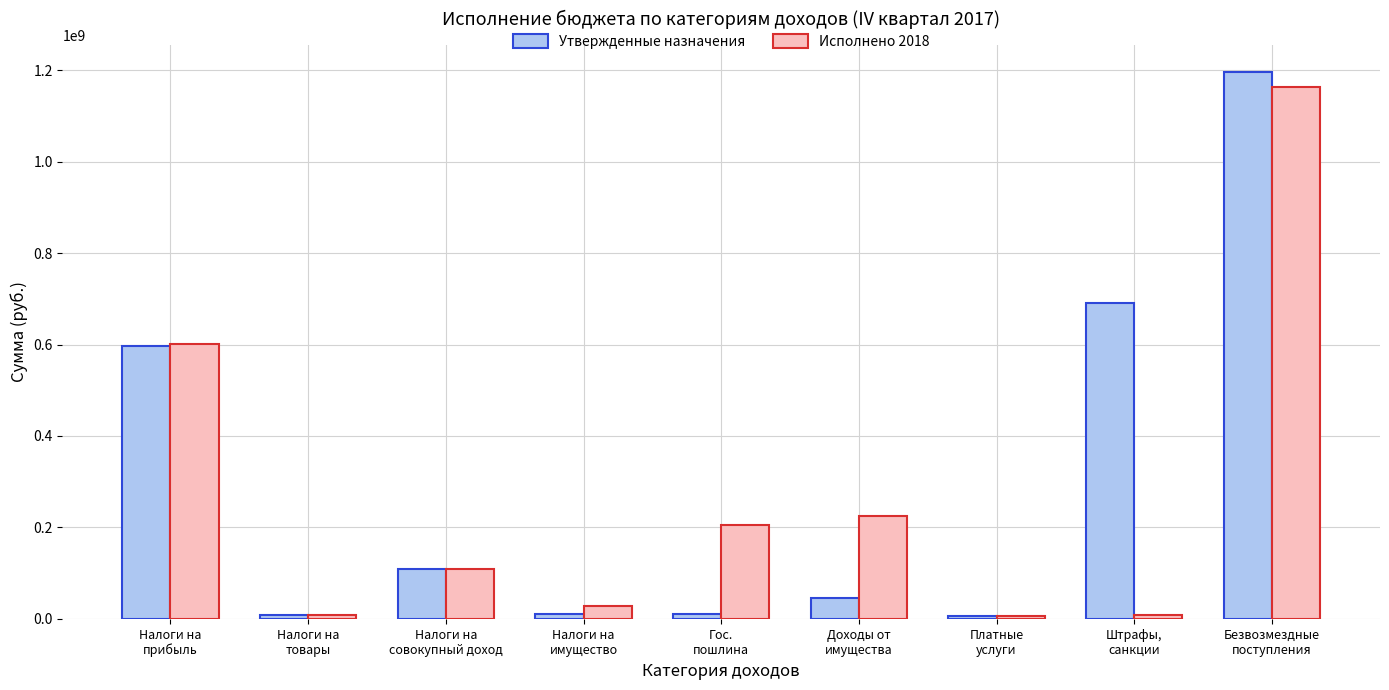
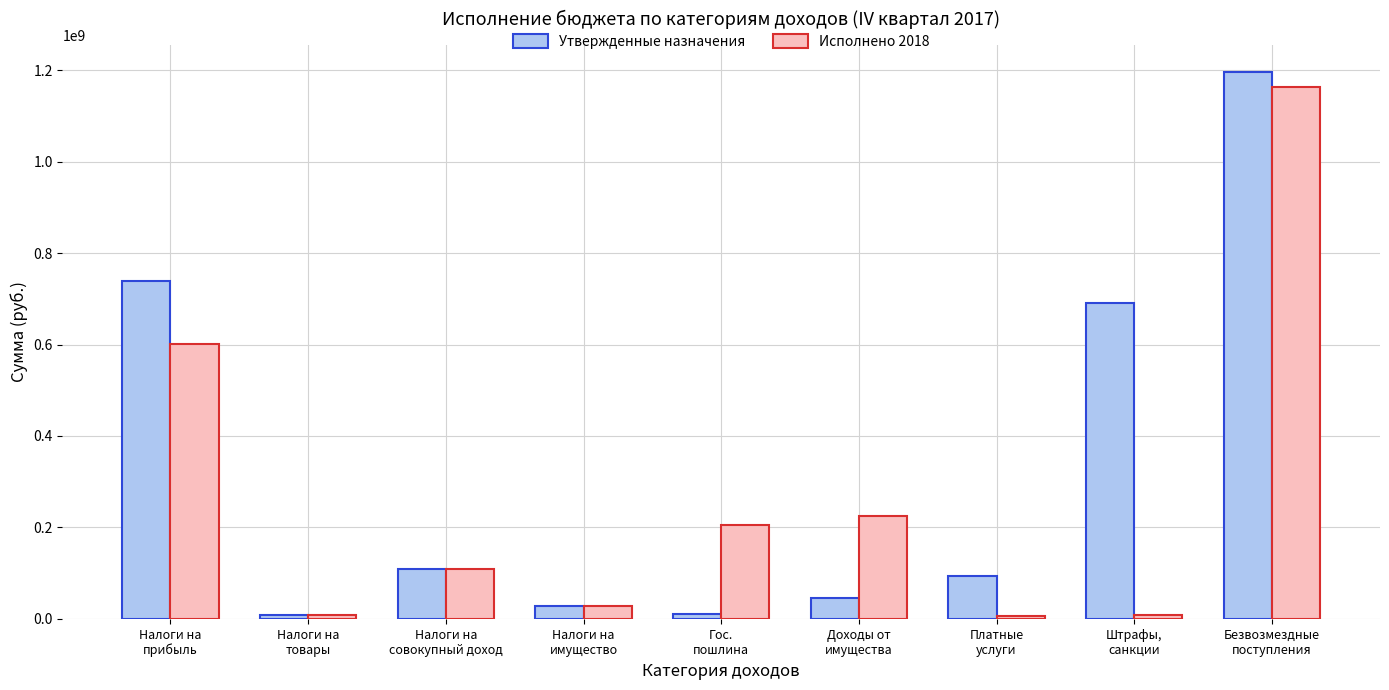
Утвержденные назначения, Налоги на прибыль: 600000000 -> 740000000
Утвержденные назначения, Налоги на имущество: 10000000 -> 30000000
Утвержденные назначения, Платные услуги: 10000000 -> 90000000
